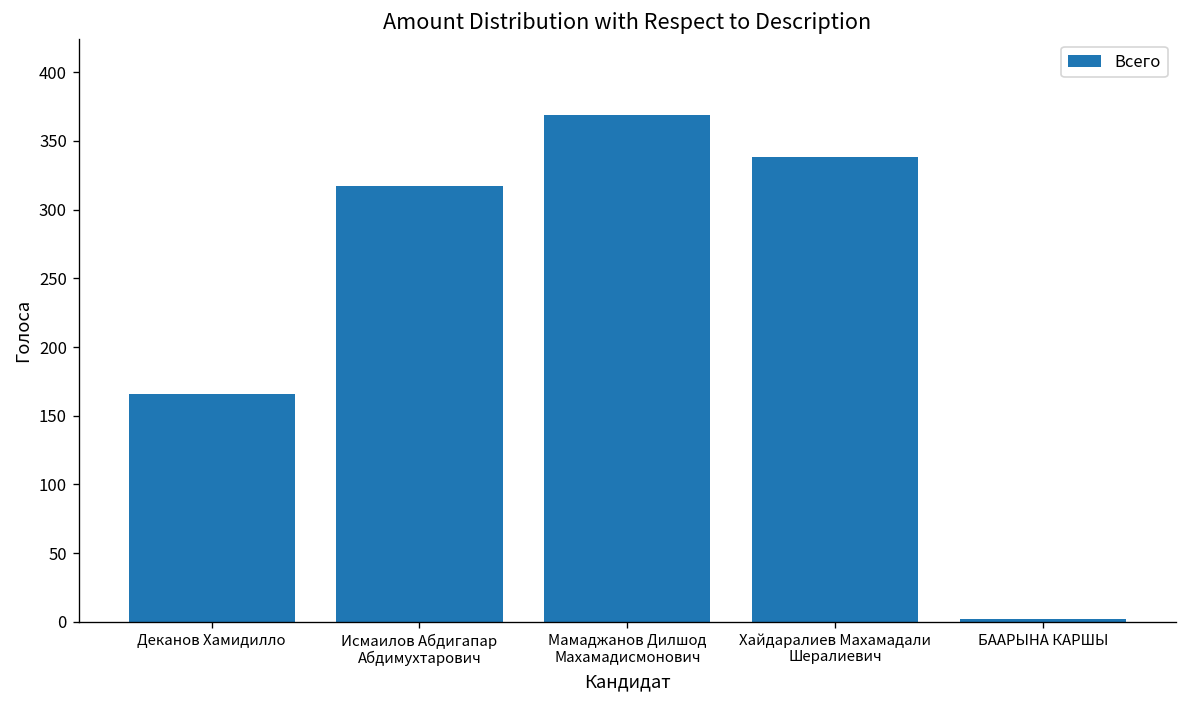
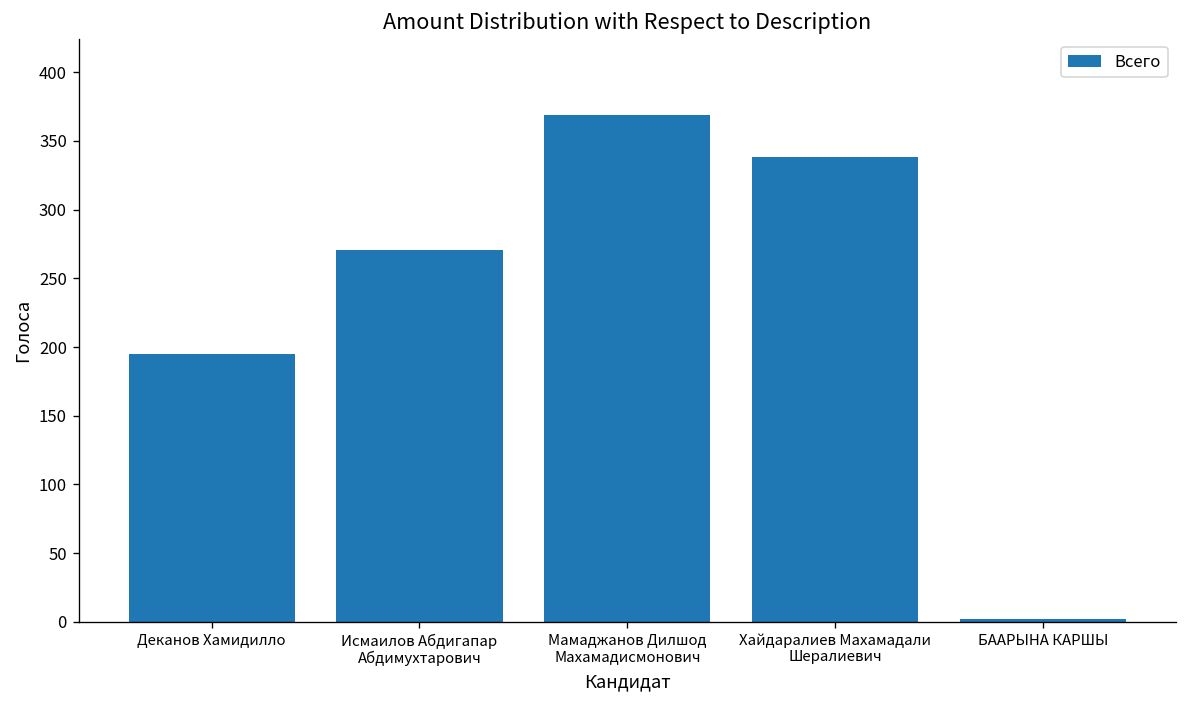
Деканов Хамидилло: 166 -> 195
Исмаилов Абдигапар Абдимухтарович: 317 -> 271
